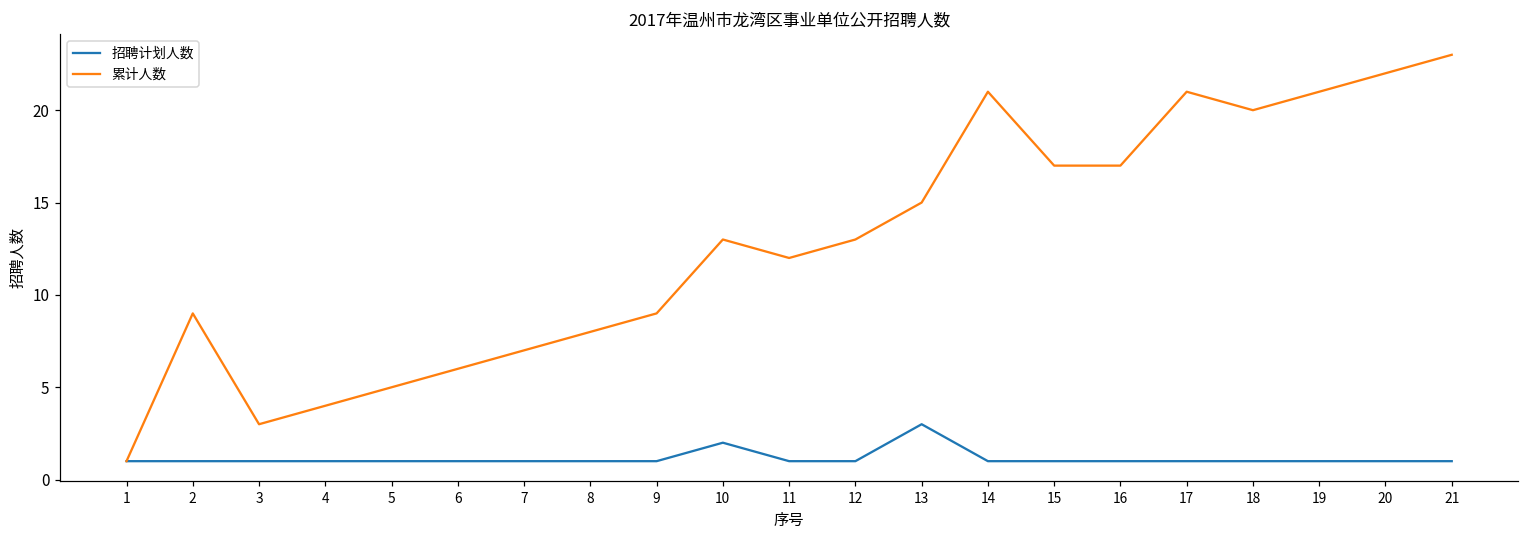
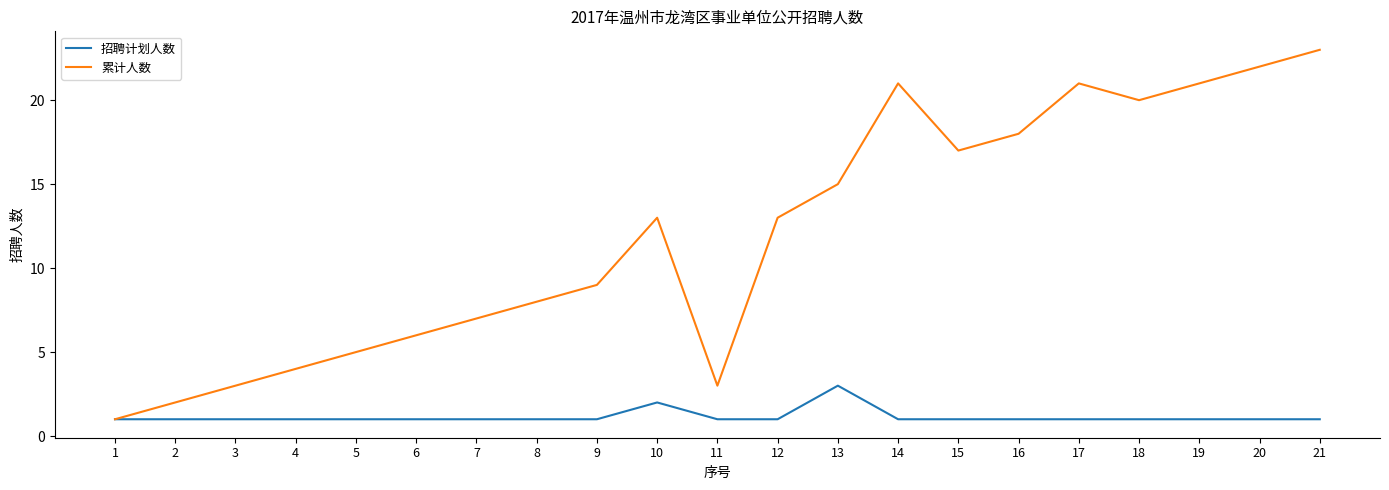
累计人数, 2: 9 -> 2
累计人数, 11: 12 -> 3
累计人数, 16: 17 -> 18
